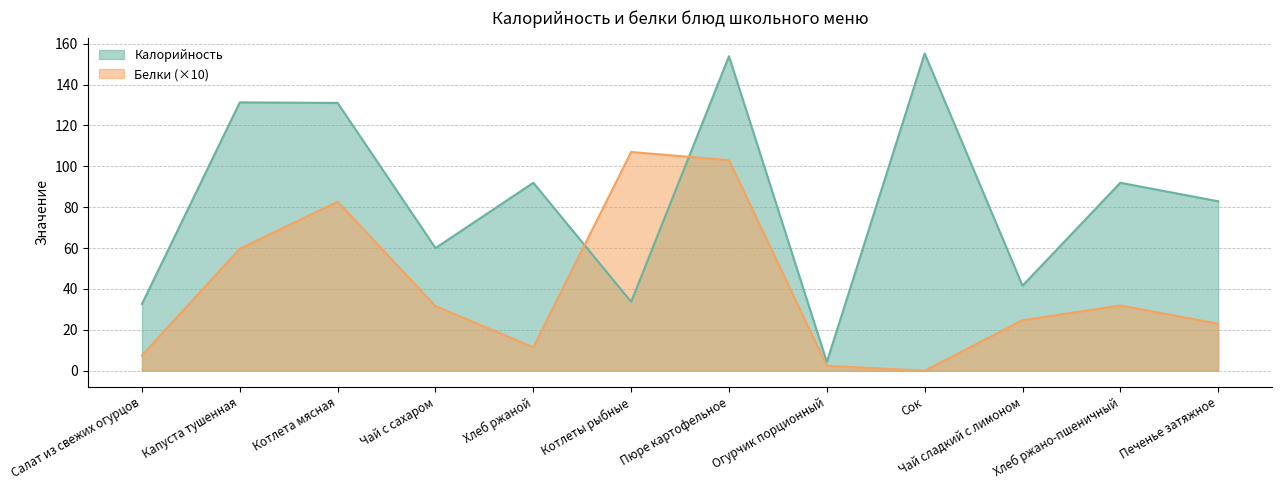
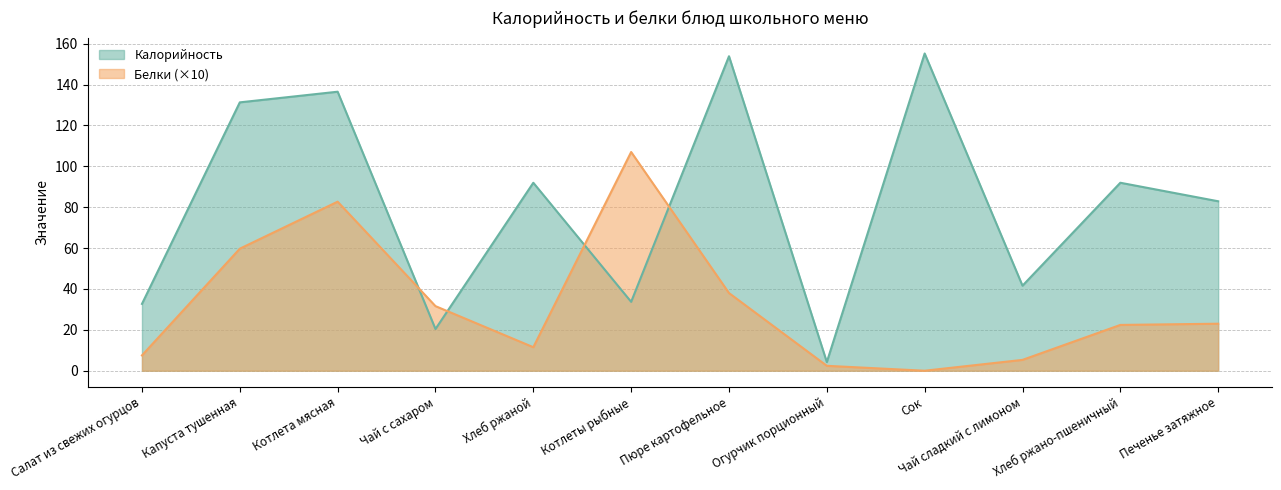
Калорийность, Котлета мясная: 131 -> 137
Калорийность, Чай с сахаром: 60 -> 20
Белки (×10), Пюре картофельное: 103 -> 38
Белки (×10), Чай сладкий с лимоном: 25 -> 5
Белки (×10), Хлеб ржано-пшеничный: 32 -> 22
